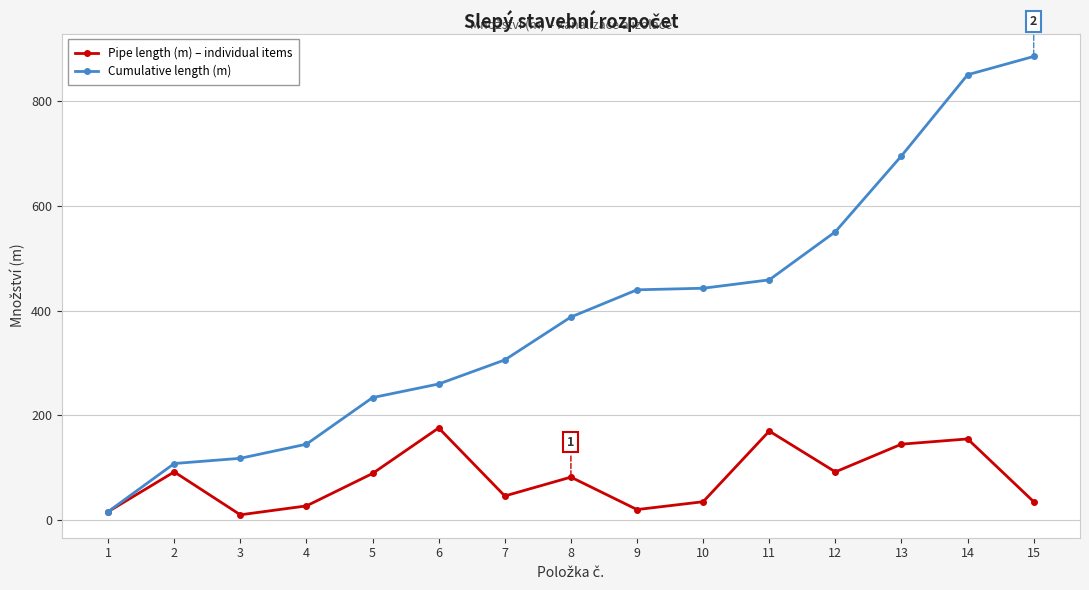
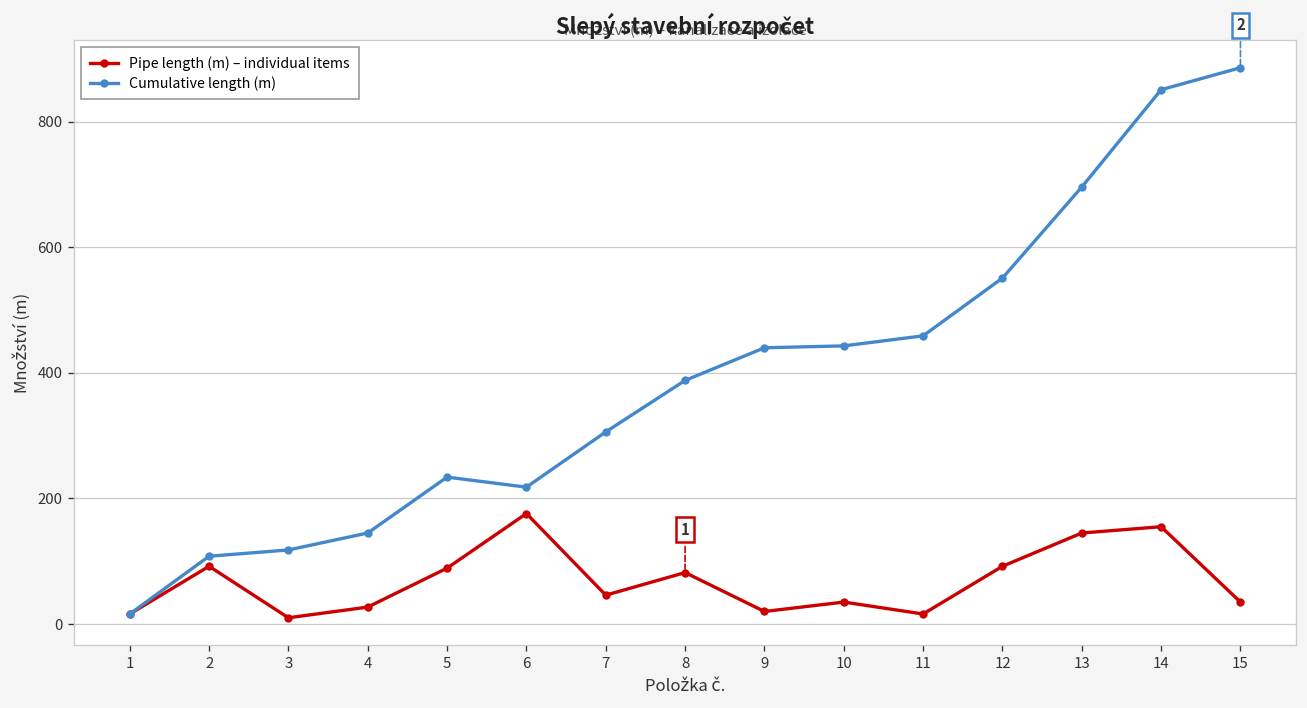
Cumulative length (m), 6: 260 -> 220
Pipe length (m) – individual items, 11: 170 -> 20
